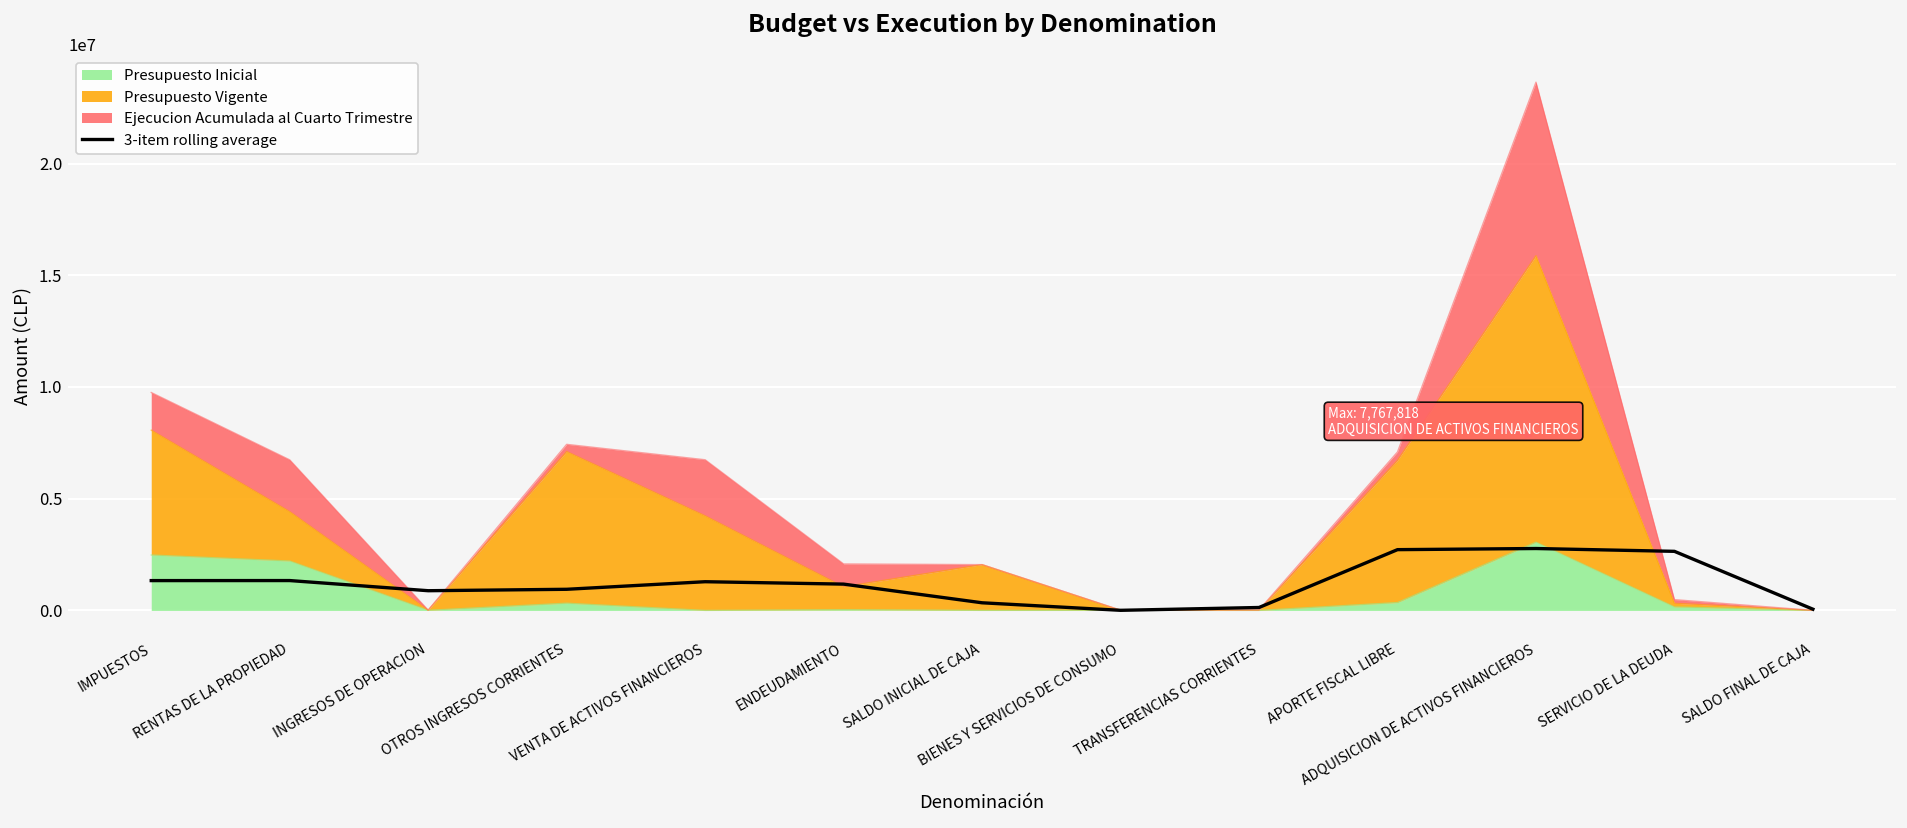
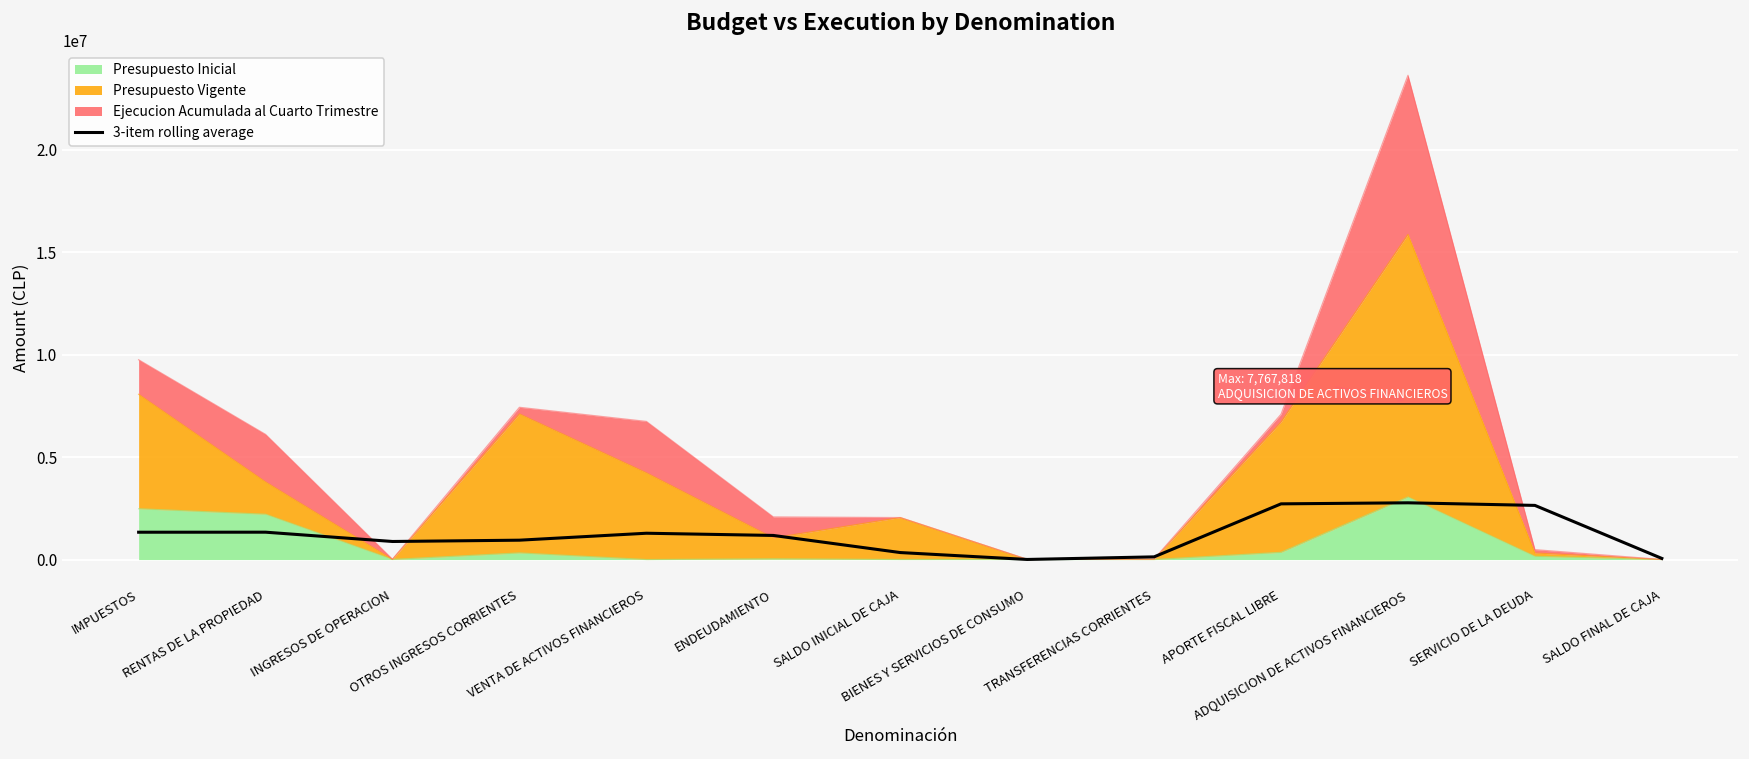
Presupuesto Vigente, RENTAS DE LA PROPIEDAD: 2200000 -> 1600000
